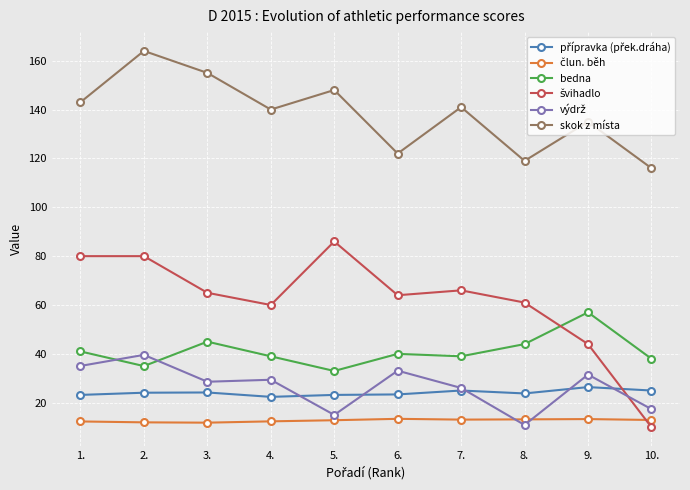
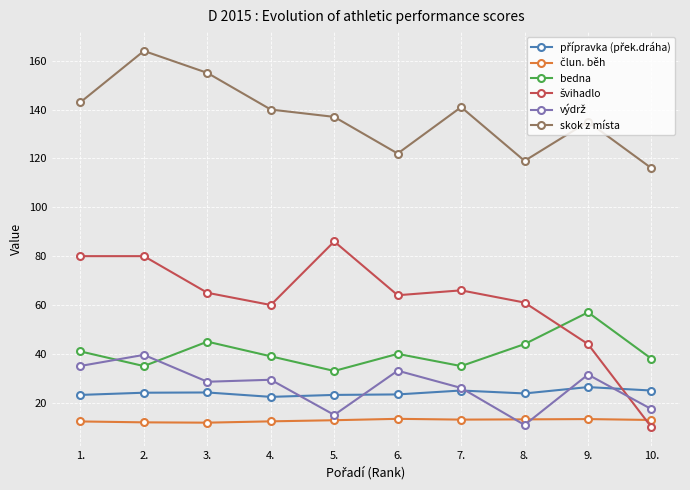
skok z místa, 5.: 148 -> 137
bedna, 7.: 39 -> 35
